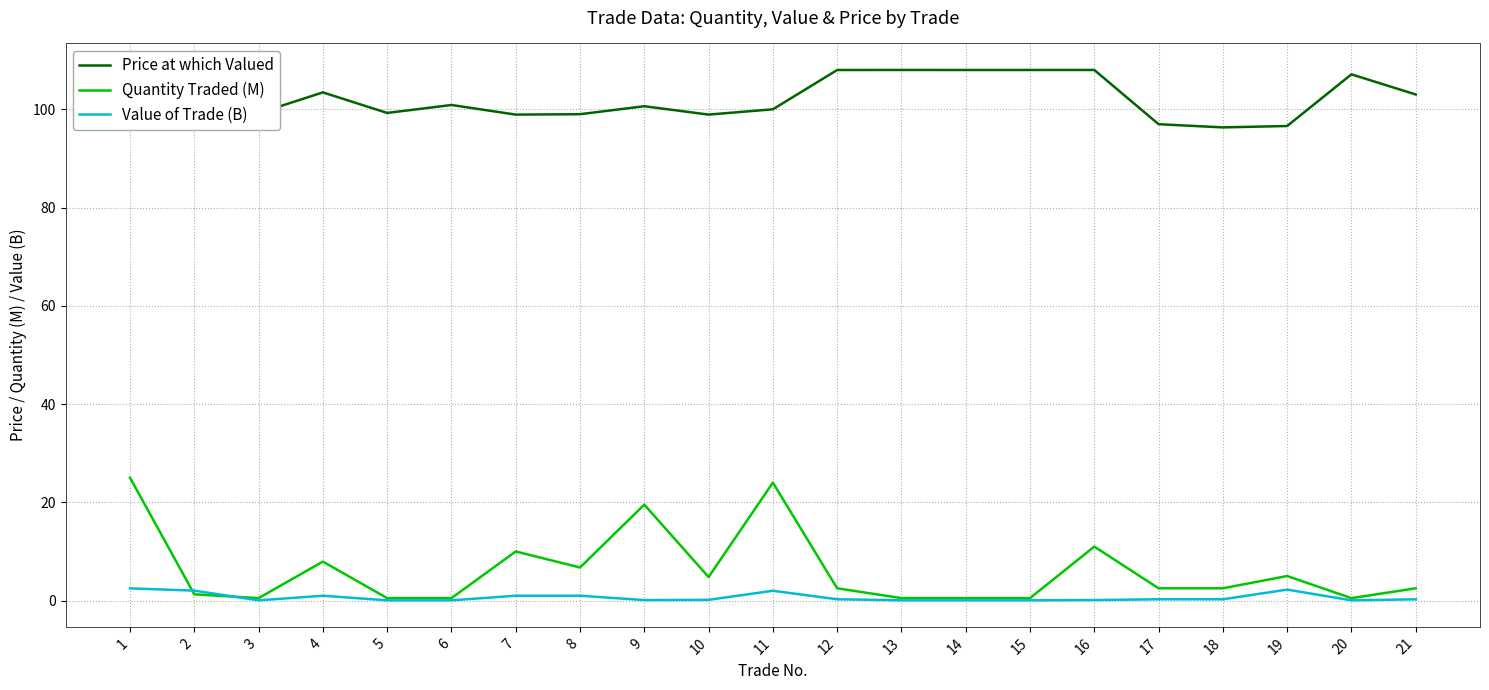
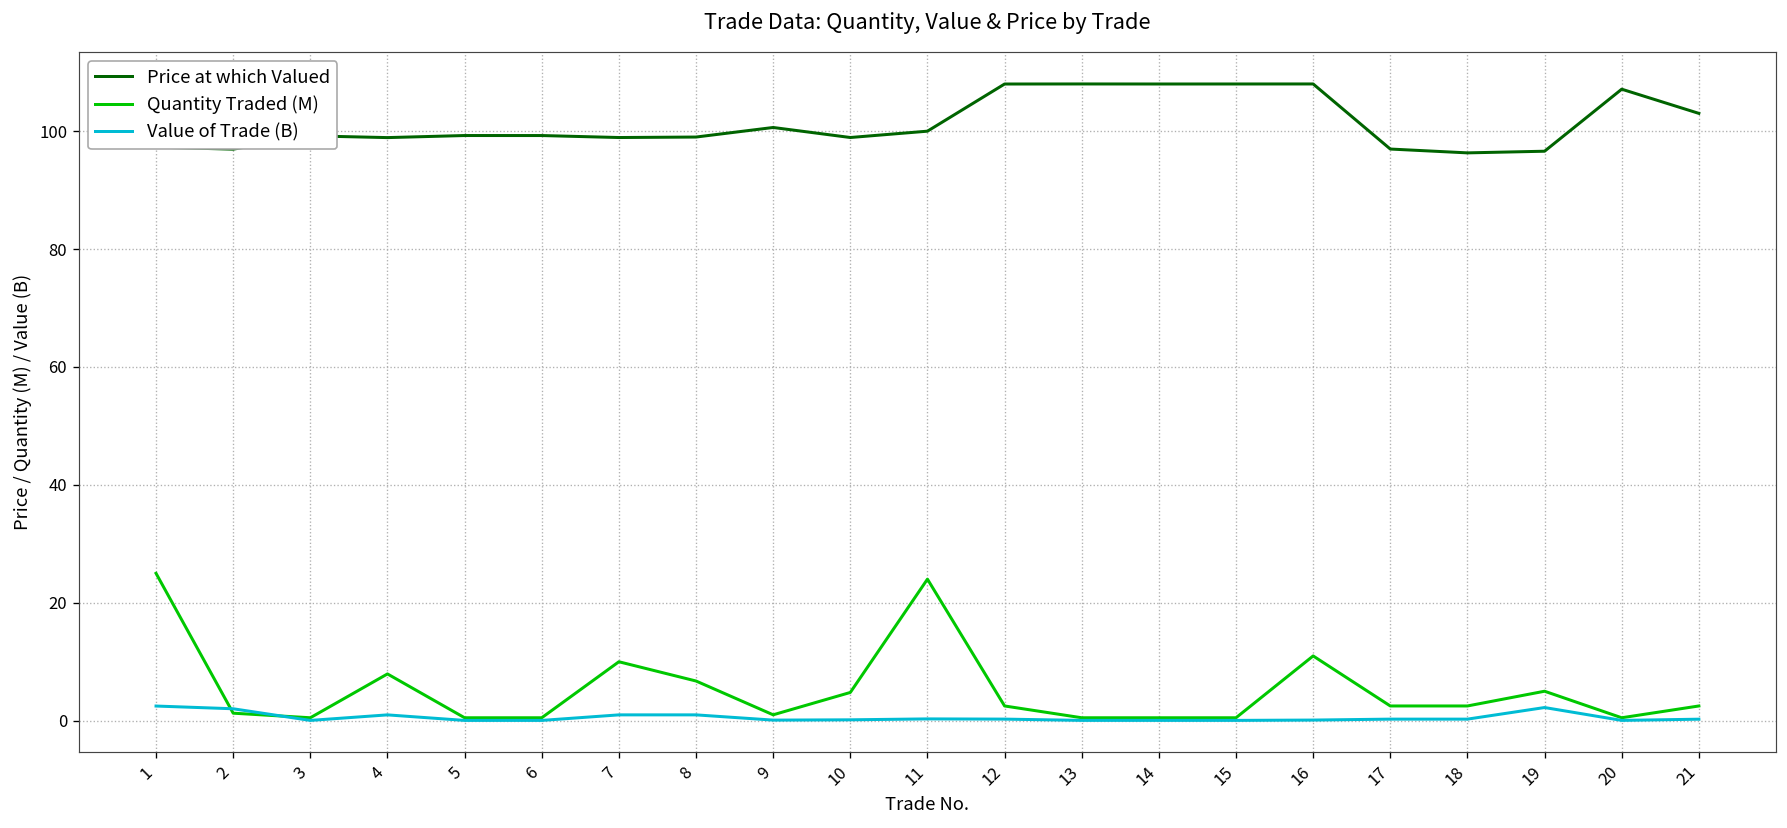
Price at which Valued, 4: 103 -> 99
Price at which Valued, 6: 101 -> 99
Quantity Traded (M), 9: 20 -> 1
Value of Trade (B), 11: 2 -> 0
